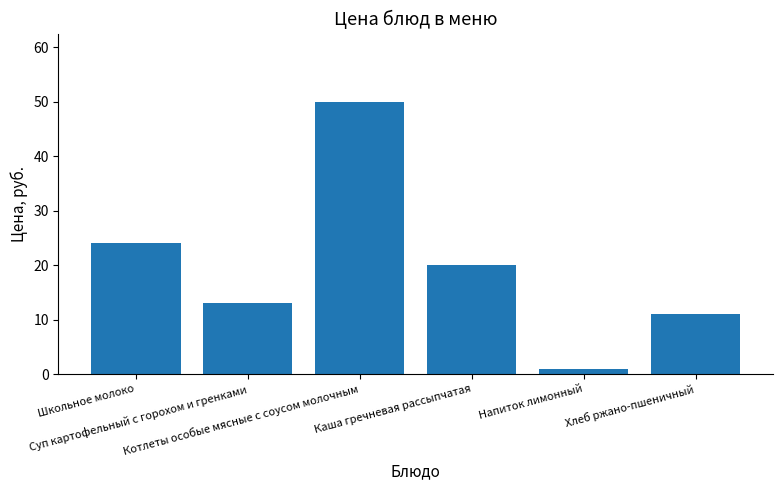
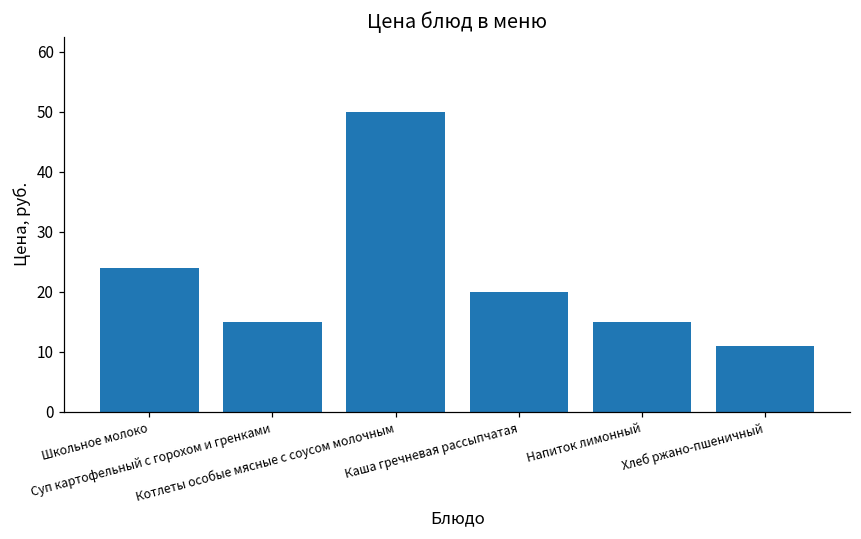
Суп картофельный с горохом и гренками: 13 -> 15
Напиток лимонный: 1 -> 15
